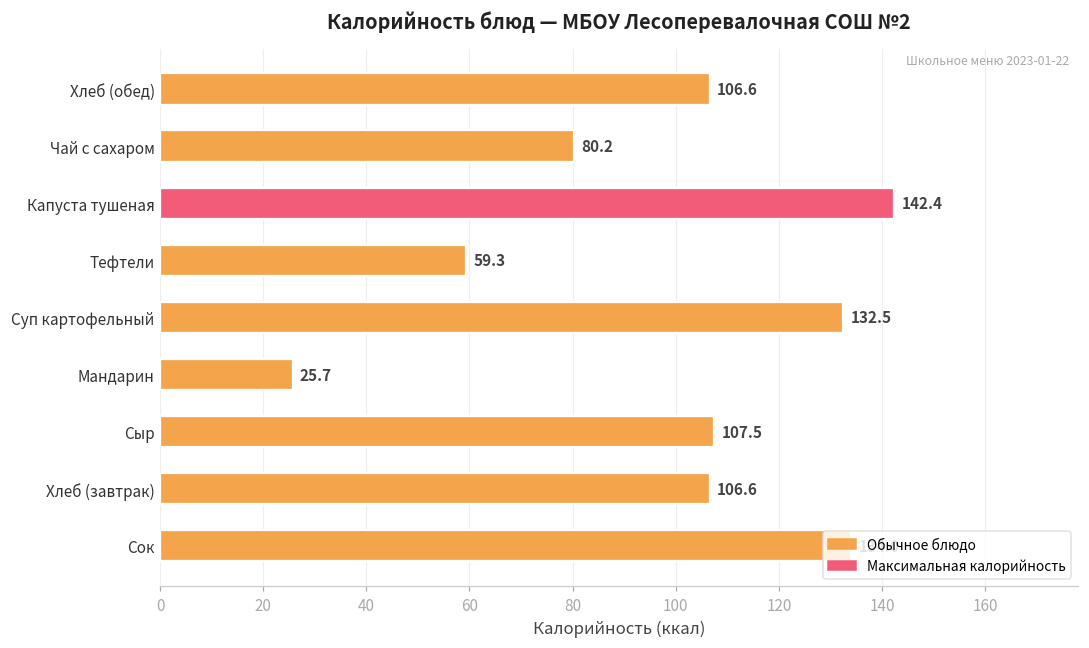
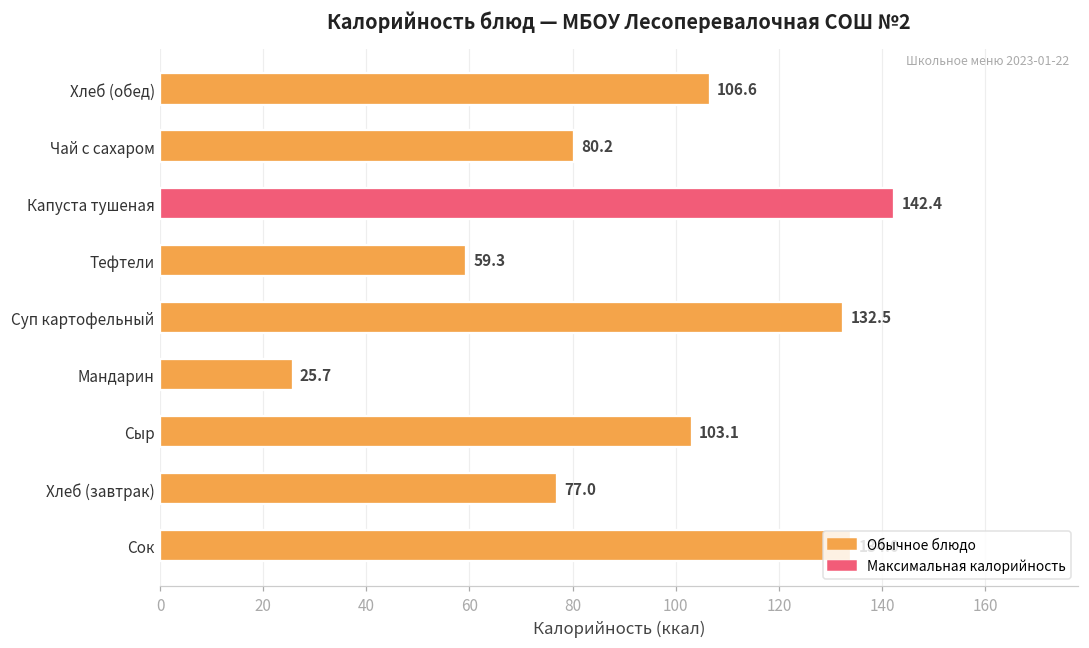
Сыр: 107.5 -> 103.1
Хлеб (завтрак): 106.6 -> 77.0
